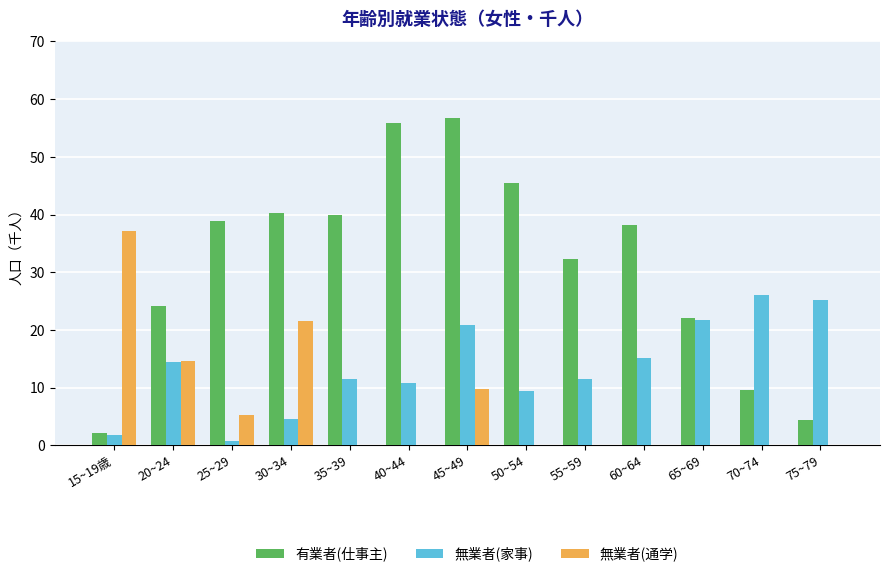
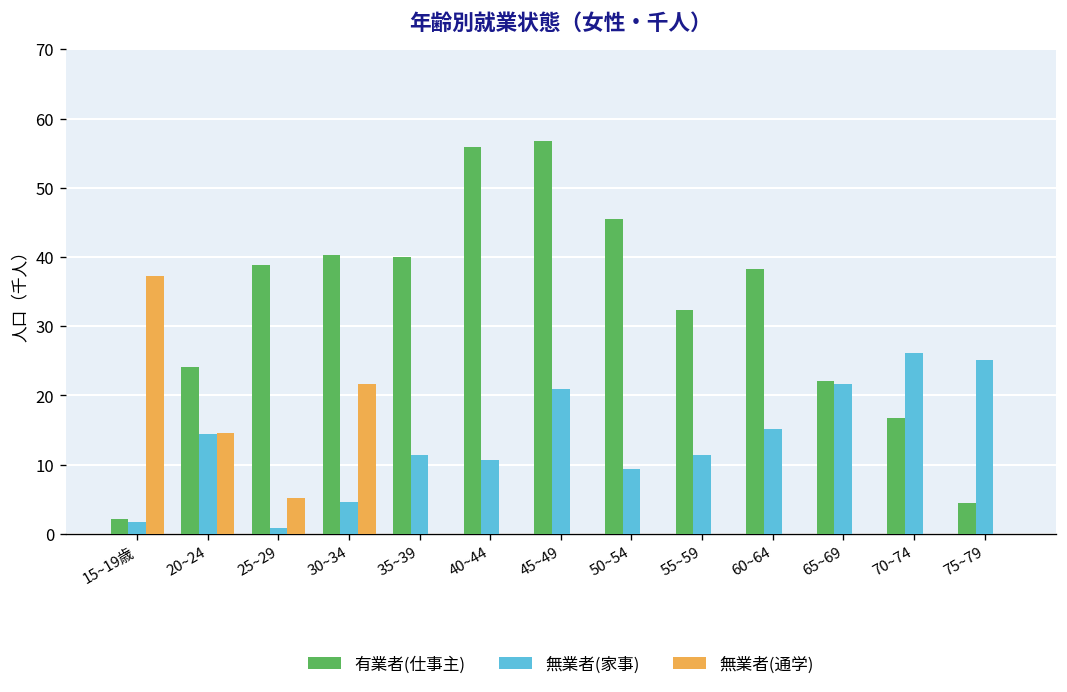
無業者(通学), 45~49: 10 -> 0
有業者(仕事主), 70~74: 10 -> 17
